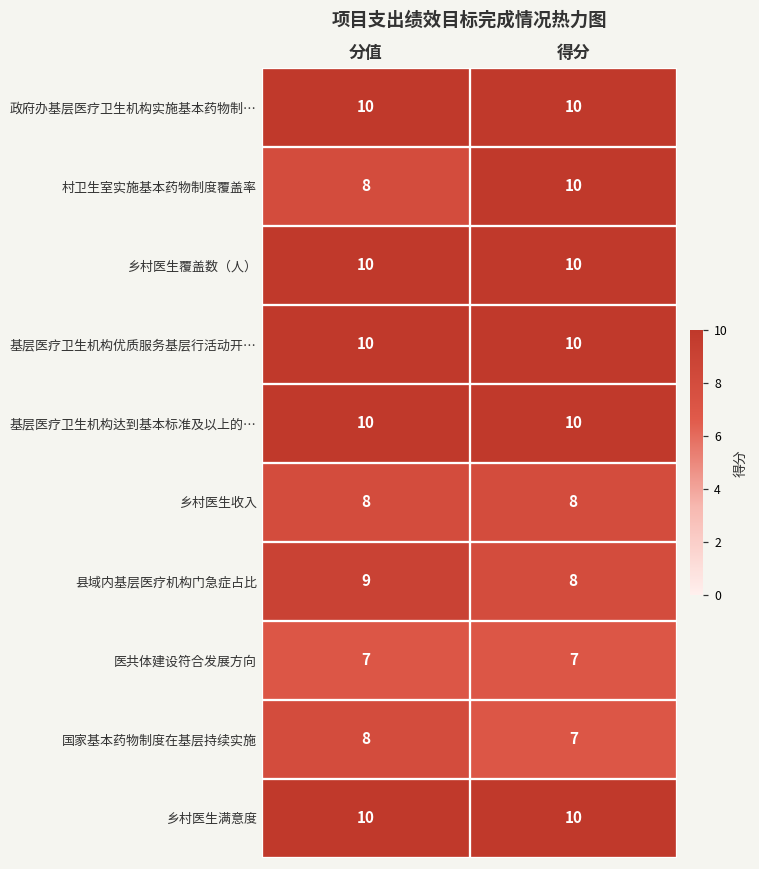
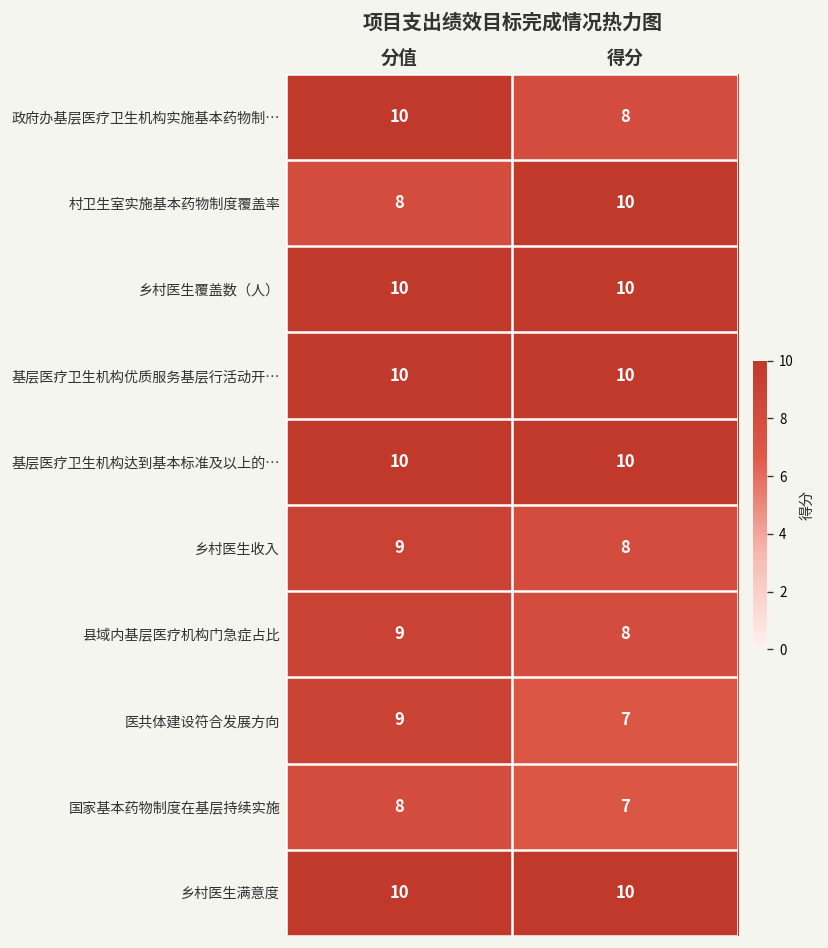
政府办基层医疗卫生机构实施基本药物制…, 得分: 10 -> 8
乡村医生收入, 分值: 8 -> 9
医共体建设符合发展方向, 分值: 7 -> 9
